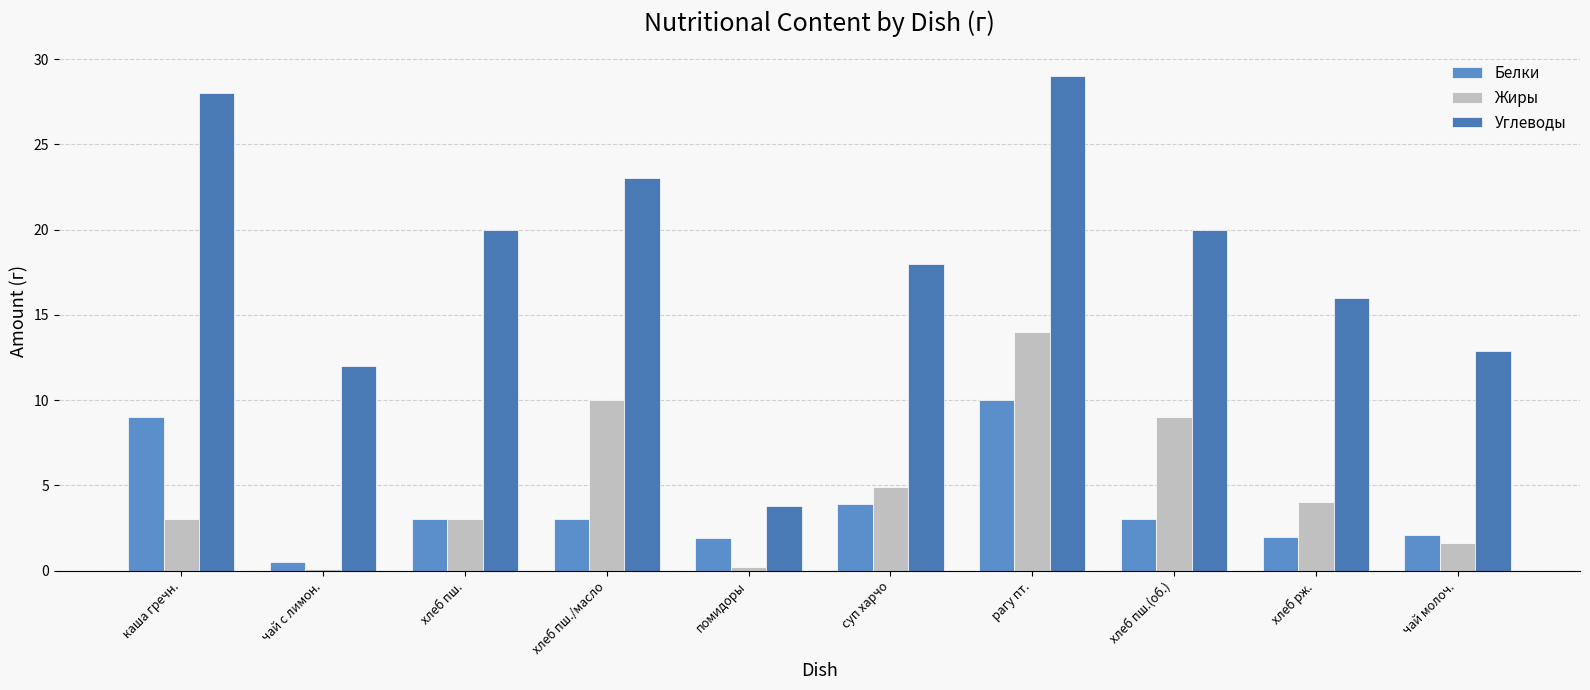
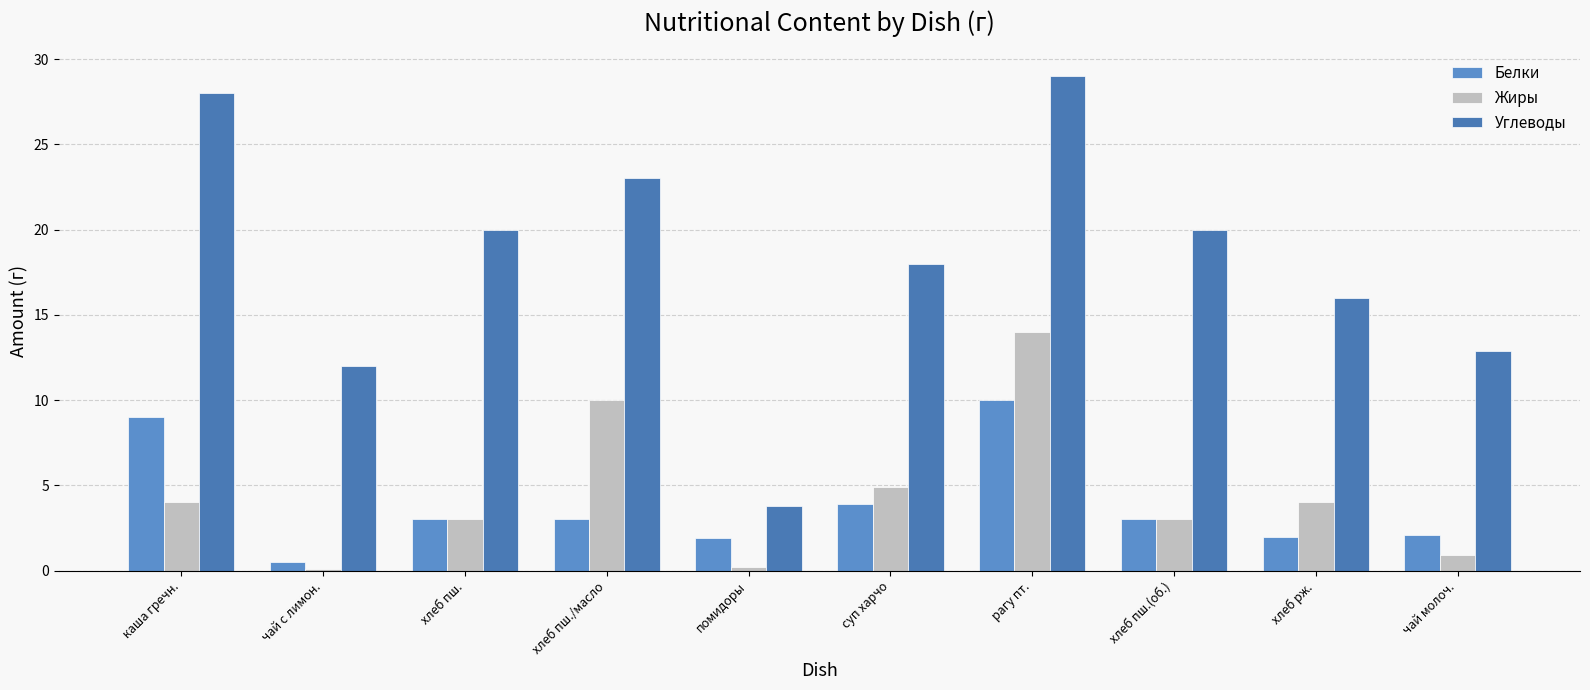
Жиры, каша гречн.: 3 -> 4
Жиры, хлеб пш.(об.): 9 -> 3
Жиры, чай молоч.: 1.6 -> 0.9
